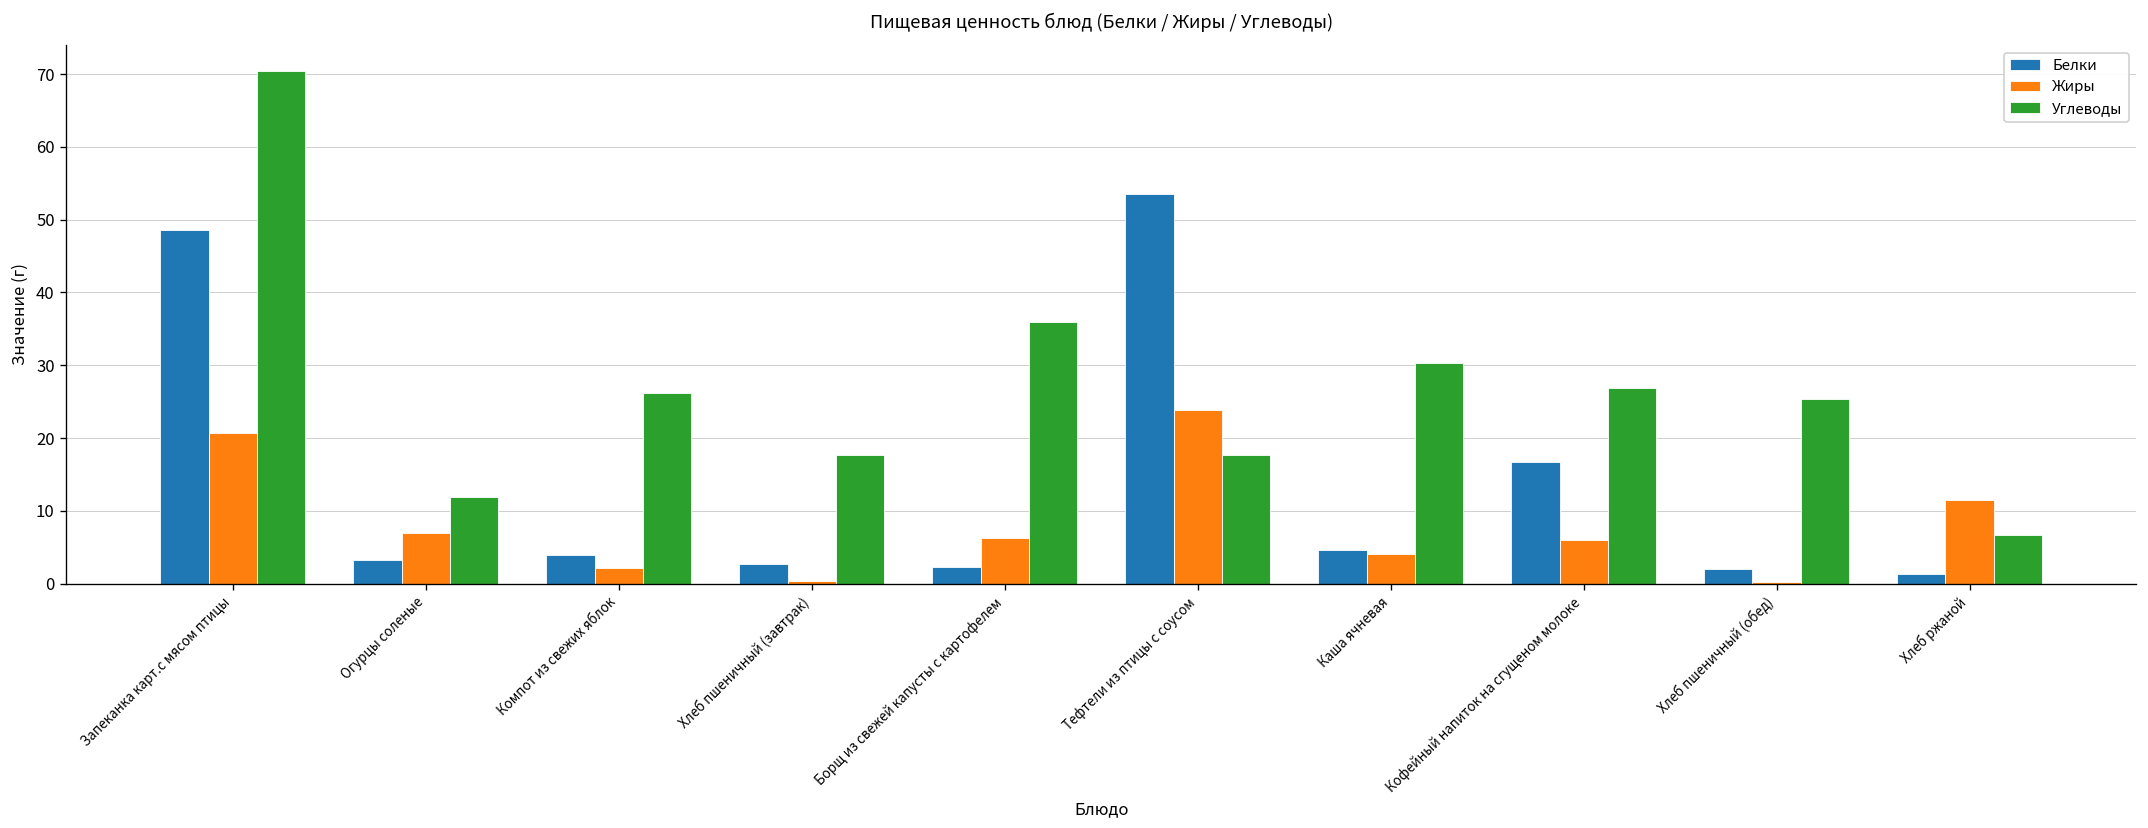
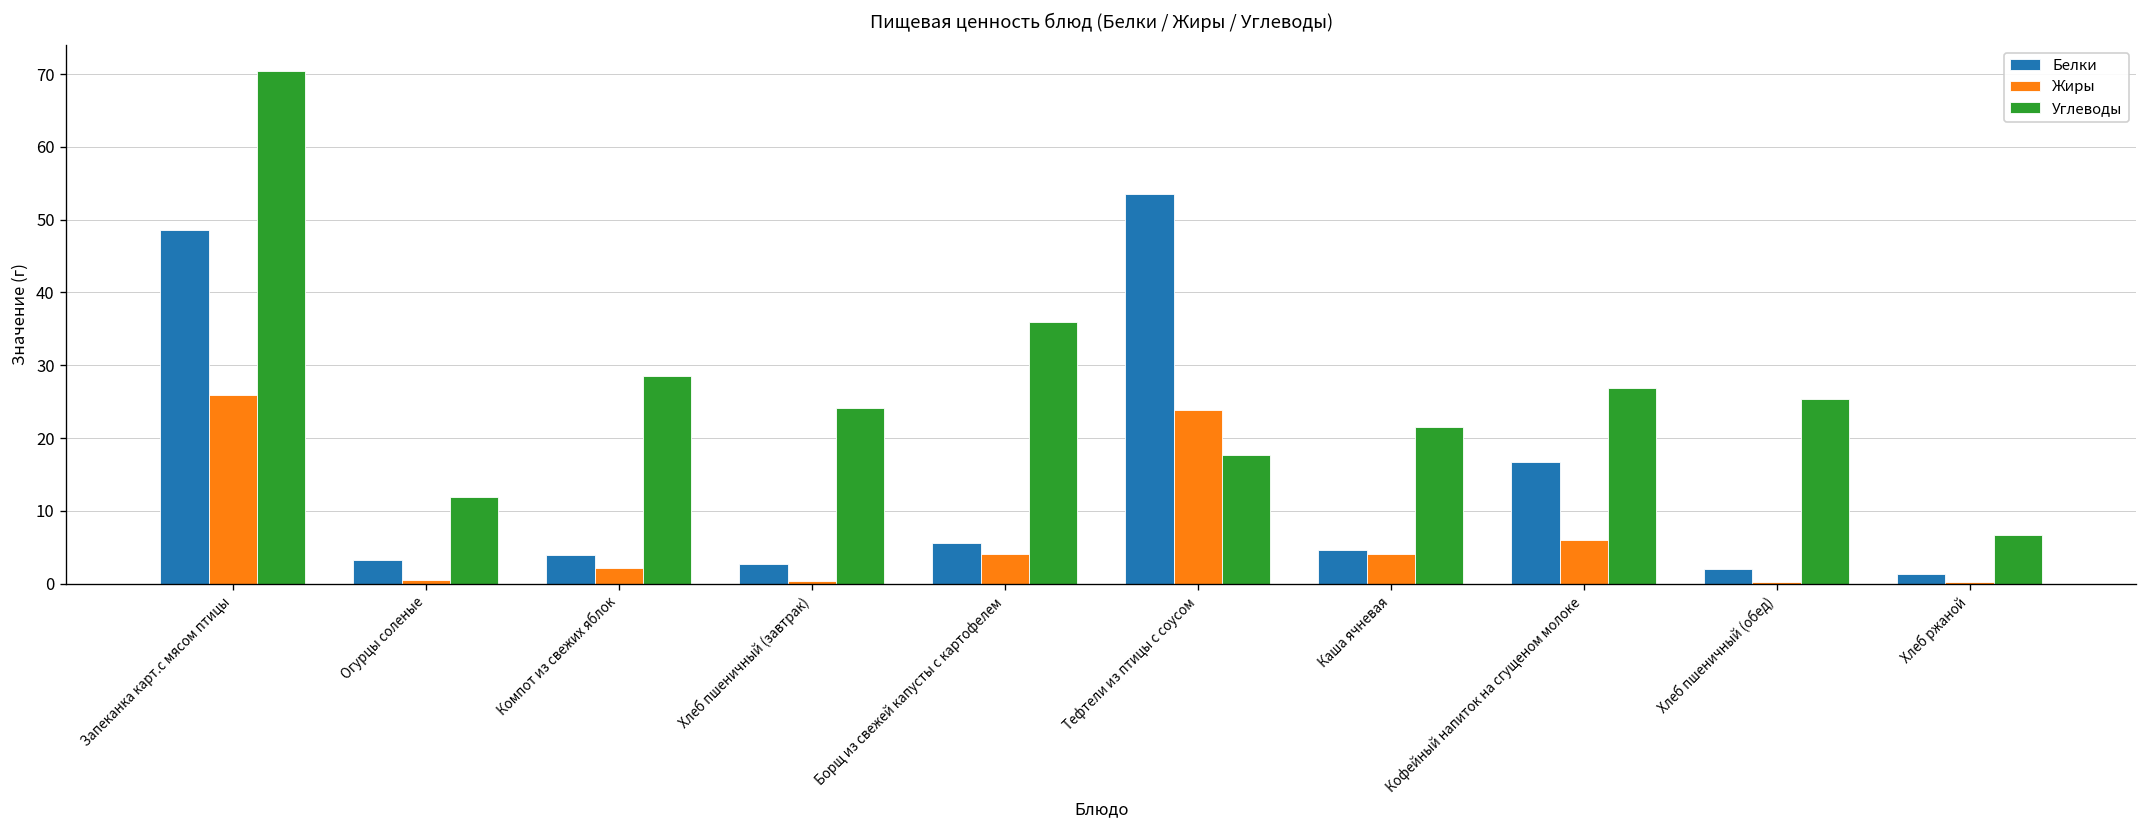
Жиры, Запеканка карт.с мясом птицы: 21 -> 26
Жиры, Огурцы соленые: 7 -> 0
Углеводы, Компот из свежих яблок: 26 -> 29
Углеводы, Хлеб пшеничный (завтрак): 18 -> 24
Белки, Борщ из свежей капусты с картофелем: 2 -> 6
Жиры, Борщ из свежей капусты с картофелем: 6 -> 4
Углеводы, Каша ячневая: 30 -> 22
Жиры, Хлеб ржаной: 11 -> 0
